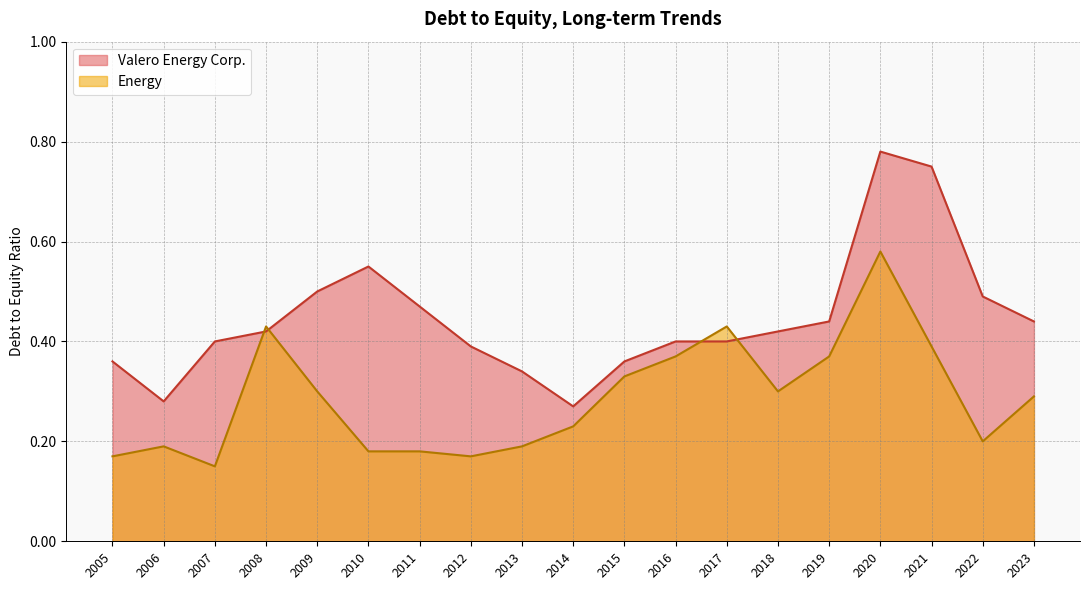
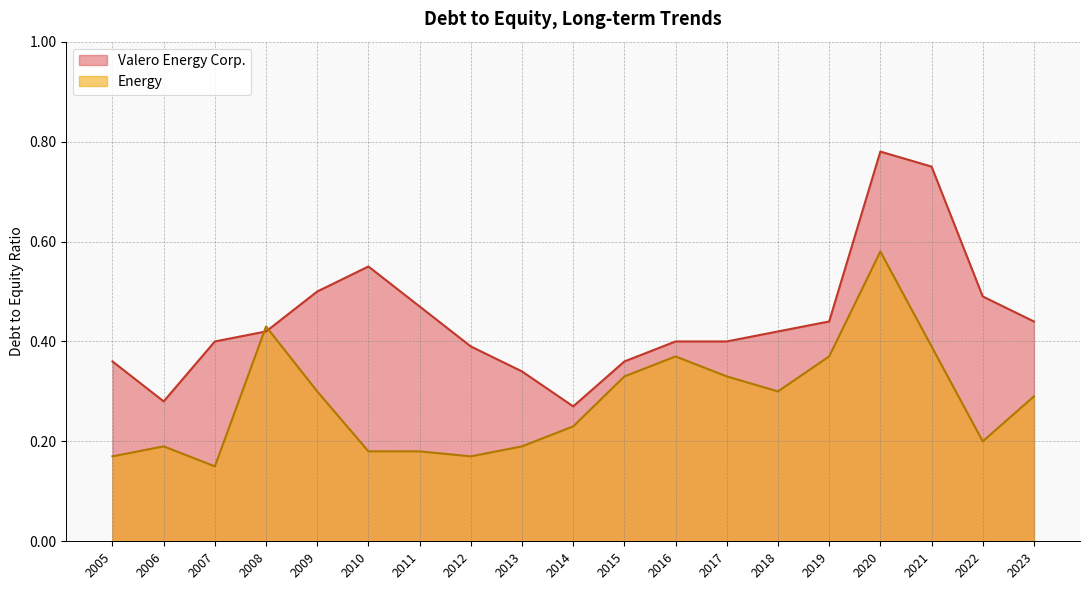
Energy, 2017: 0.43 -> 0.33
